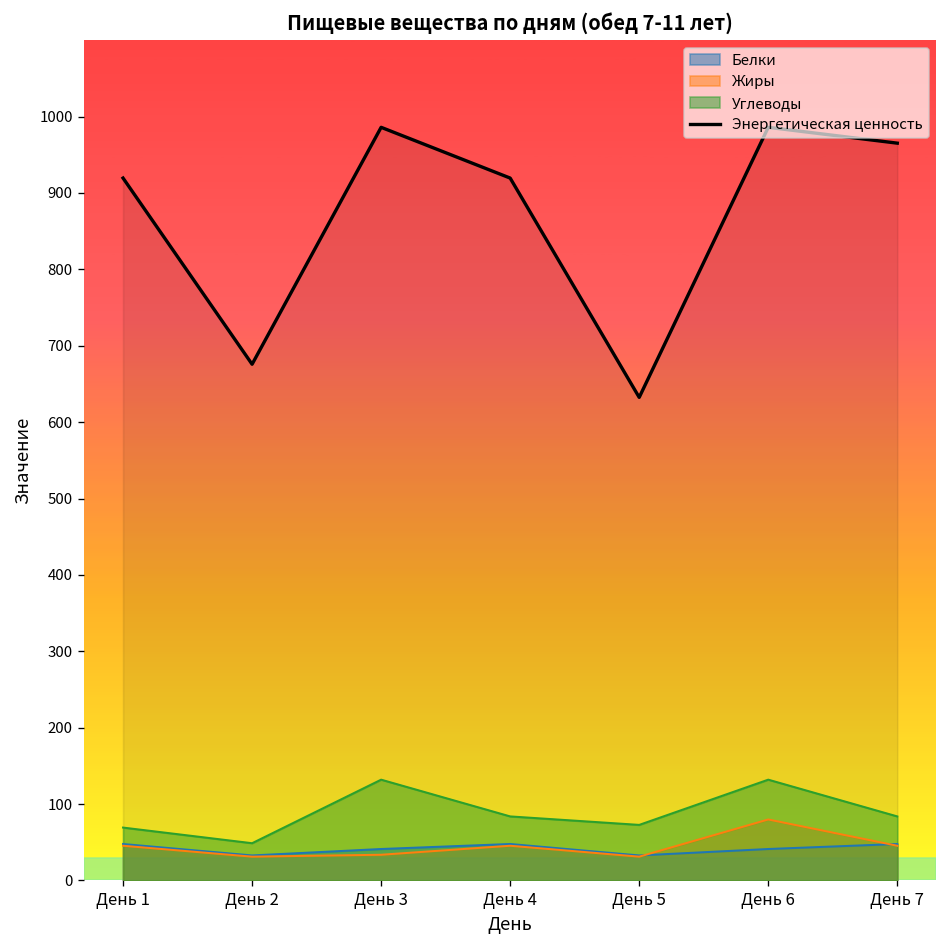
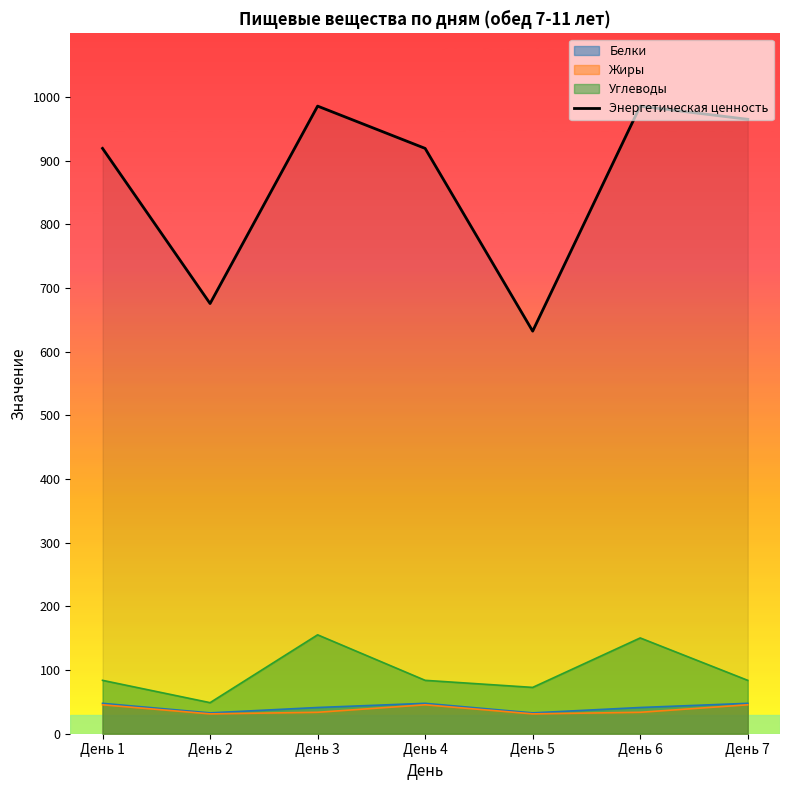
Углеводы, День 1: 70 -> 80
Углеводы, День 3: 130 -> 160
Жиры, День 6: 80 -> 30
Углеводы, День 6: 130 -> 150
